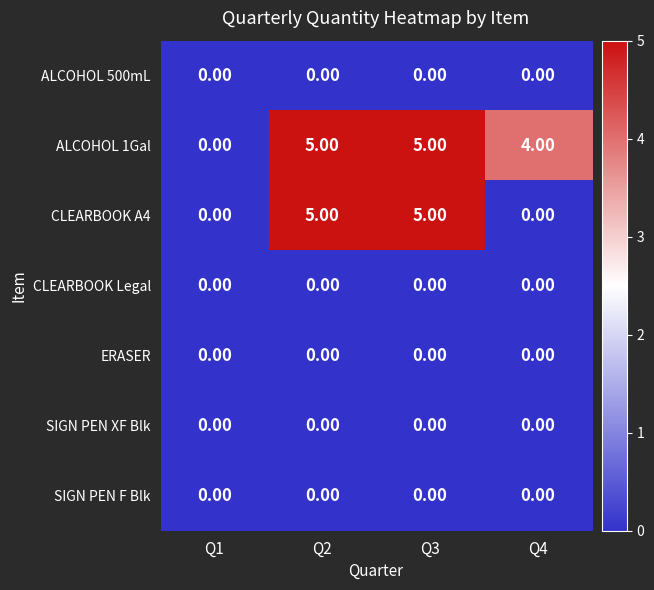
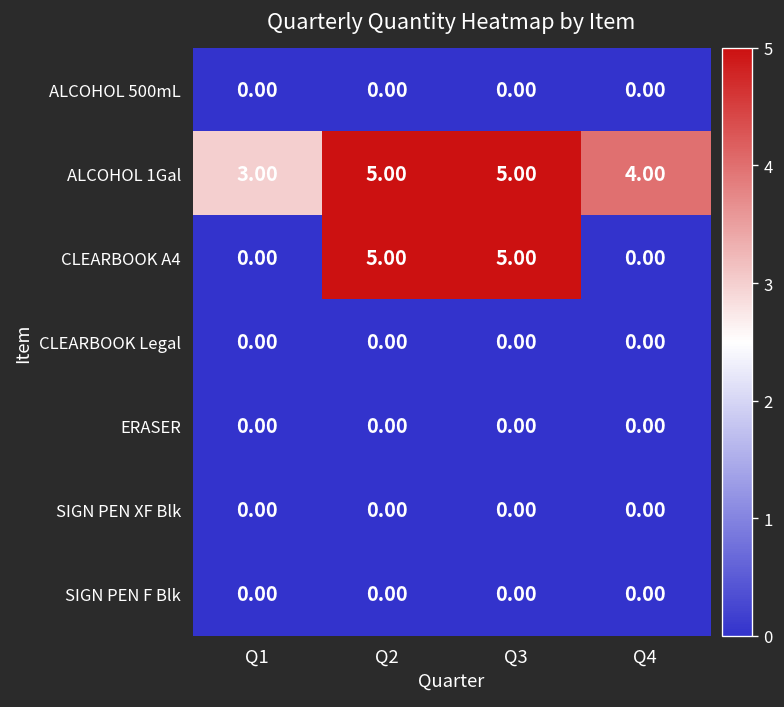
ALCOHOL 1Gal, Q1: 0.00 -> 3.00
